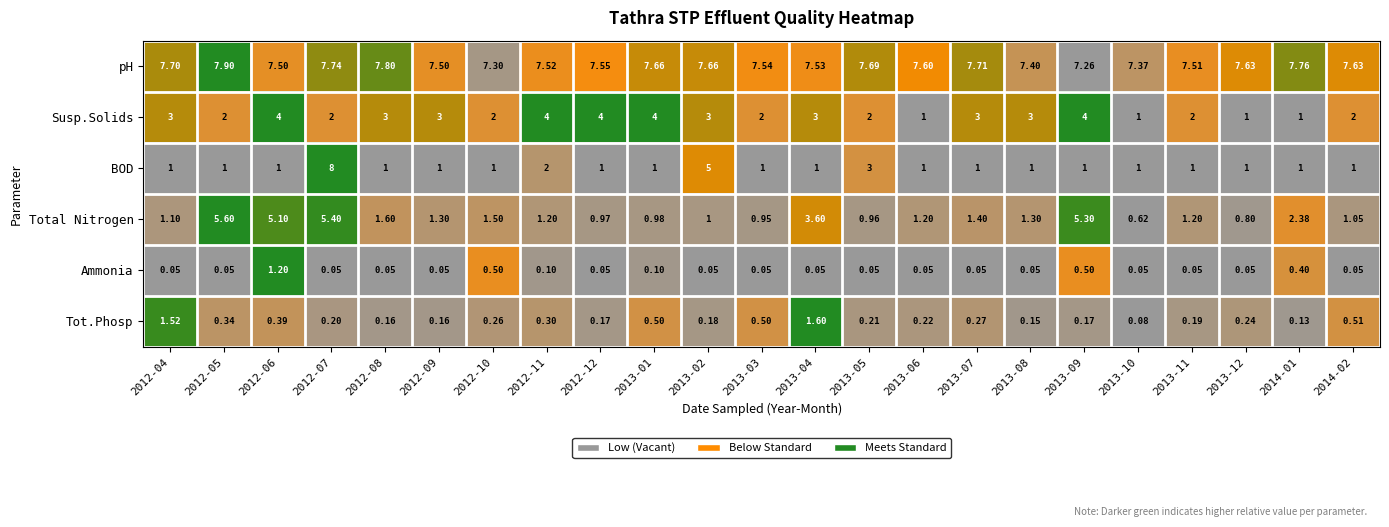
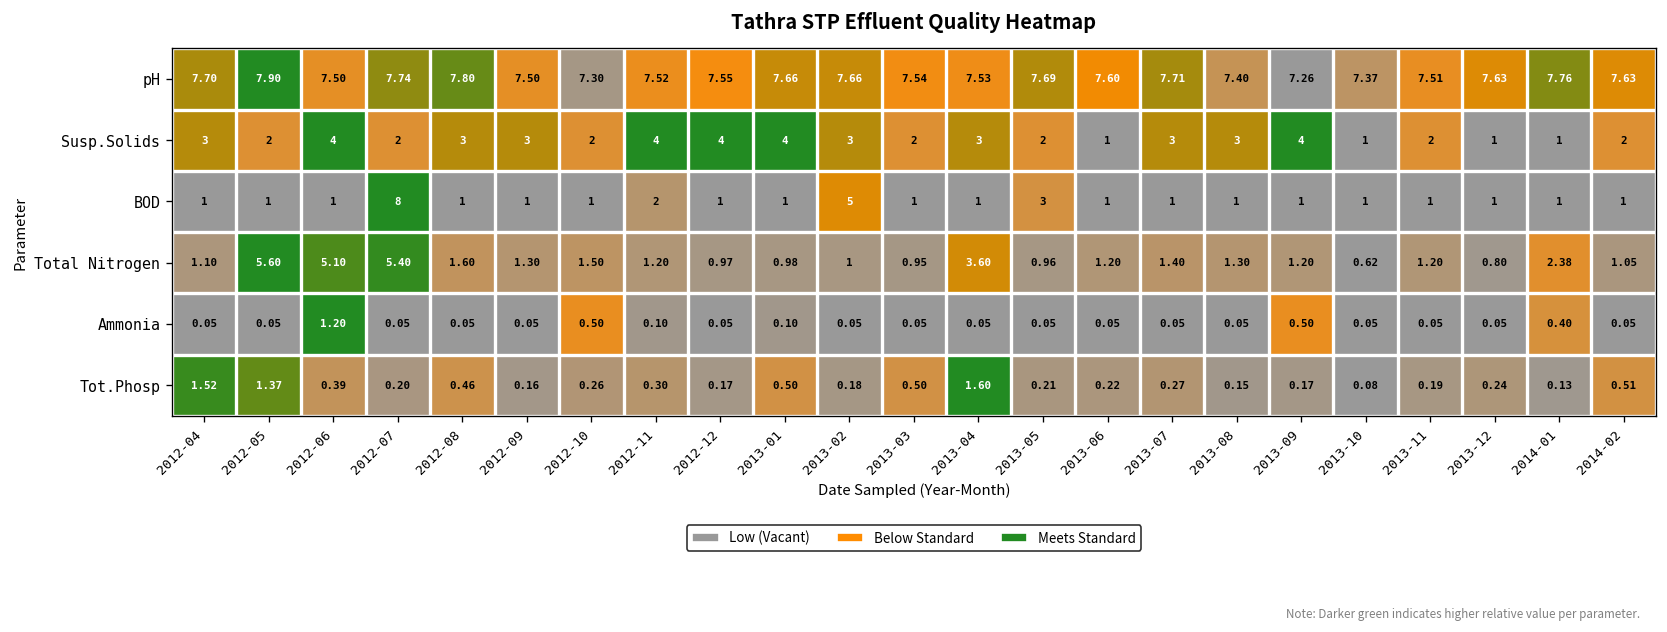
Total Nitrogen, 2013-09: 5.30 -> 1.20
Tot.Phosp, 2012-05: 0.34 -> 1.37
Tot.Phosp, 2012-08: 0.16 -> 0.46
